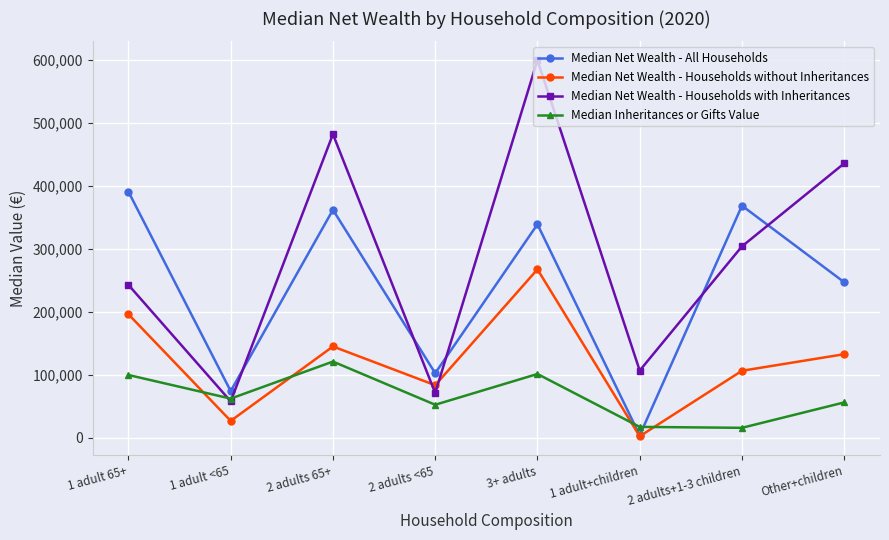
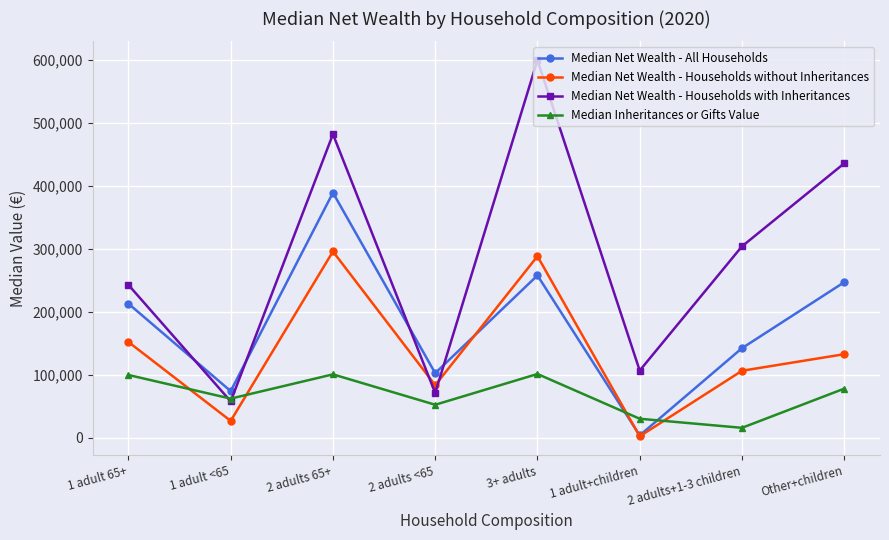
Median Net Wealth - All Households, 1 adult 65+: 390,000 -> 210,000
Median Net Wealth - Households without Inheritances, 1 adult 65+: 200,000 -> 150,000
Median Net Wealth - All Households, 2 adults 65+: 360,000 -> 390,000
Median Net Wealth - Households without Inheritances, 2 adults 65+: 150,000 -> 300,000
Median Inheritances or Gifts Value, 2 adults 65+: 120,000 -> 100,000
Median Net Wealth - All Households, 3+ adults: 340,000 -> 260,000
Median Net Wealth - Households without Inheritances, 3+ adults: 270,000 -> 290,000
Median Inheritances or Gifts Value, 1 adult+children: 20,000 -> 30,000
Median Net Wealth - All Households, 2 adults+1-3 children: 370,000 -> 140,000
Median Inheritances or Gifts Value, Other+children: 60,000 -> 80,000
